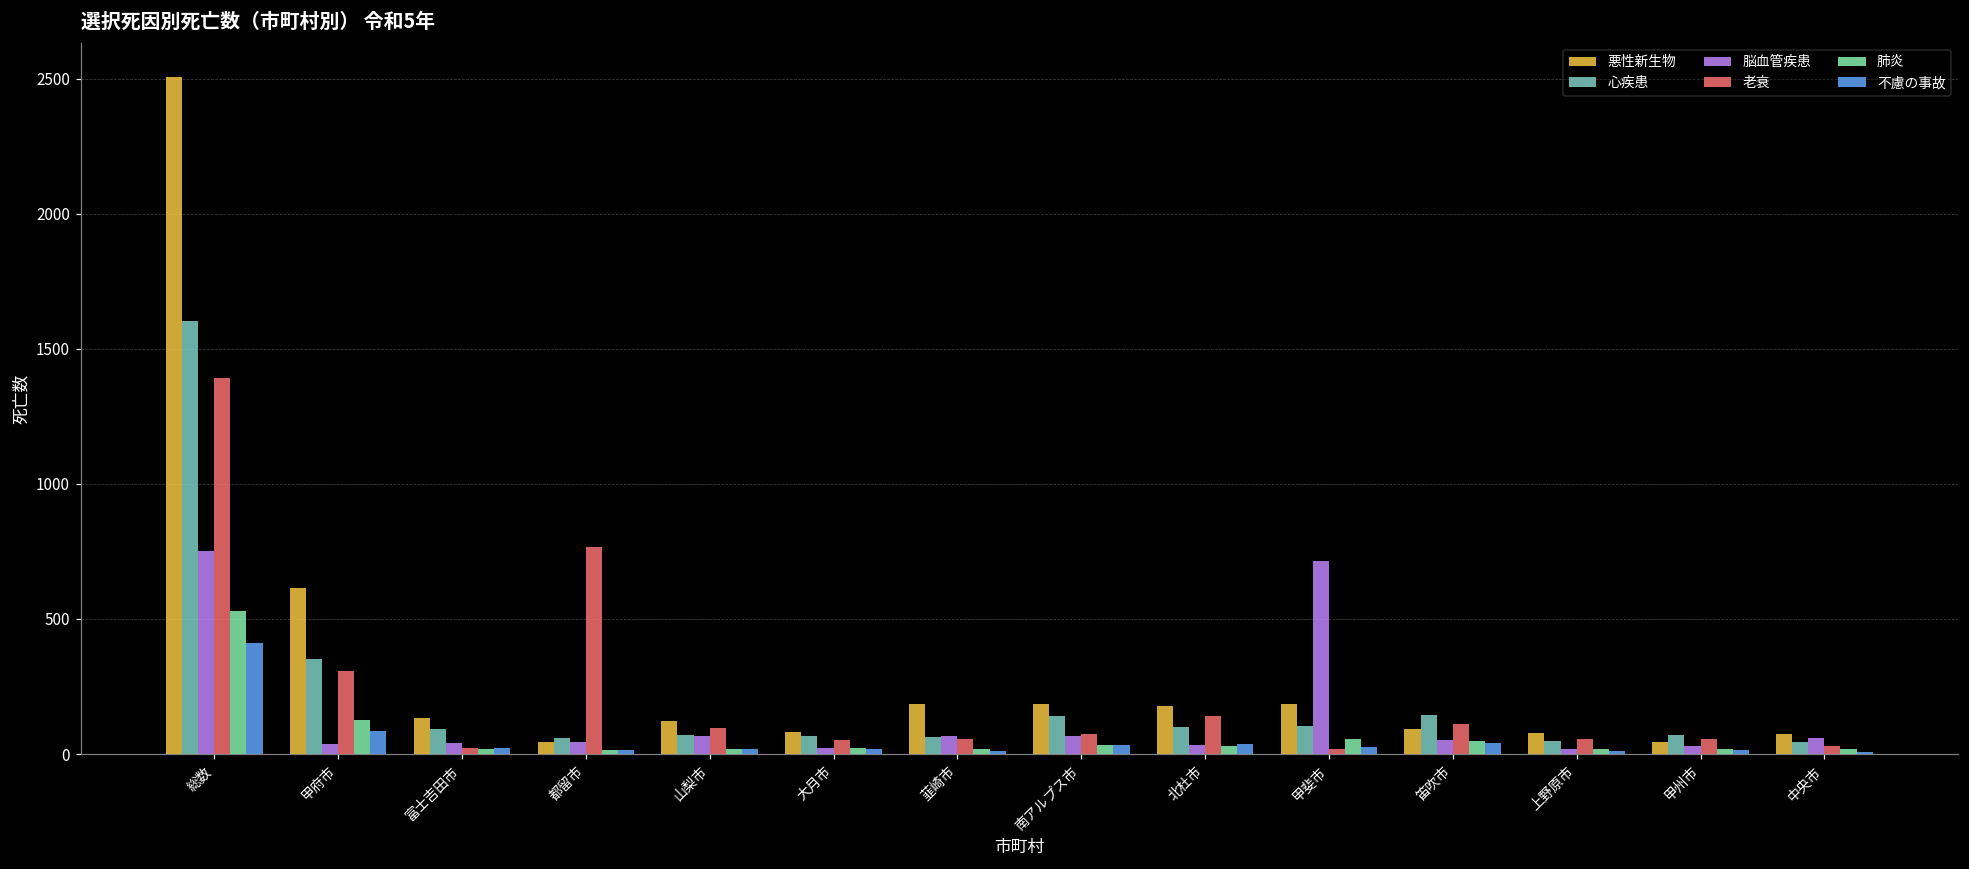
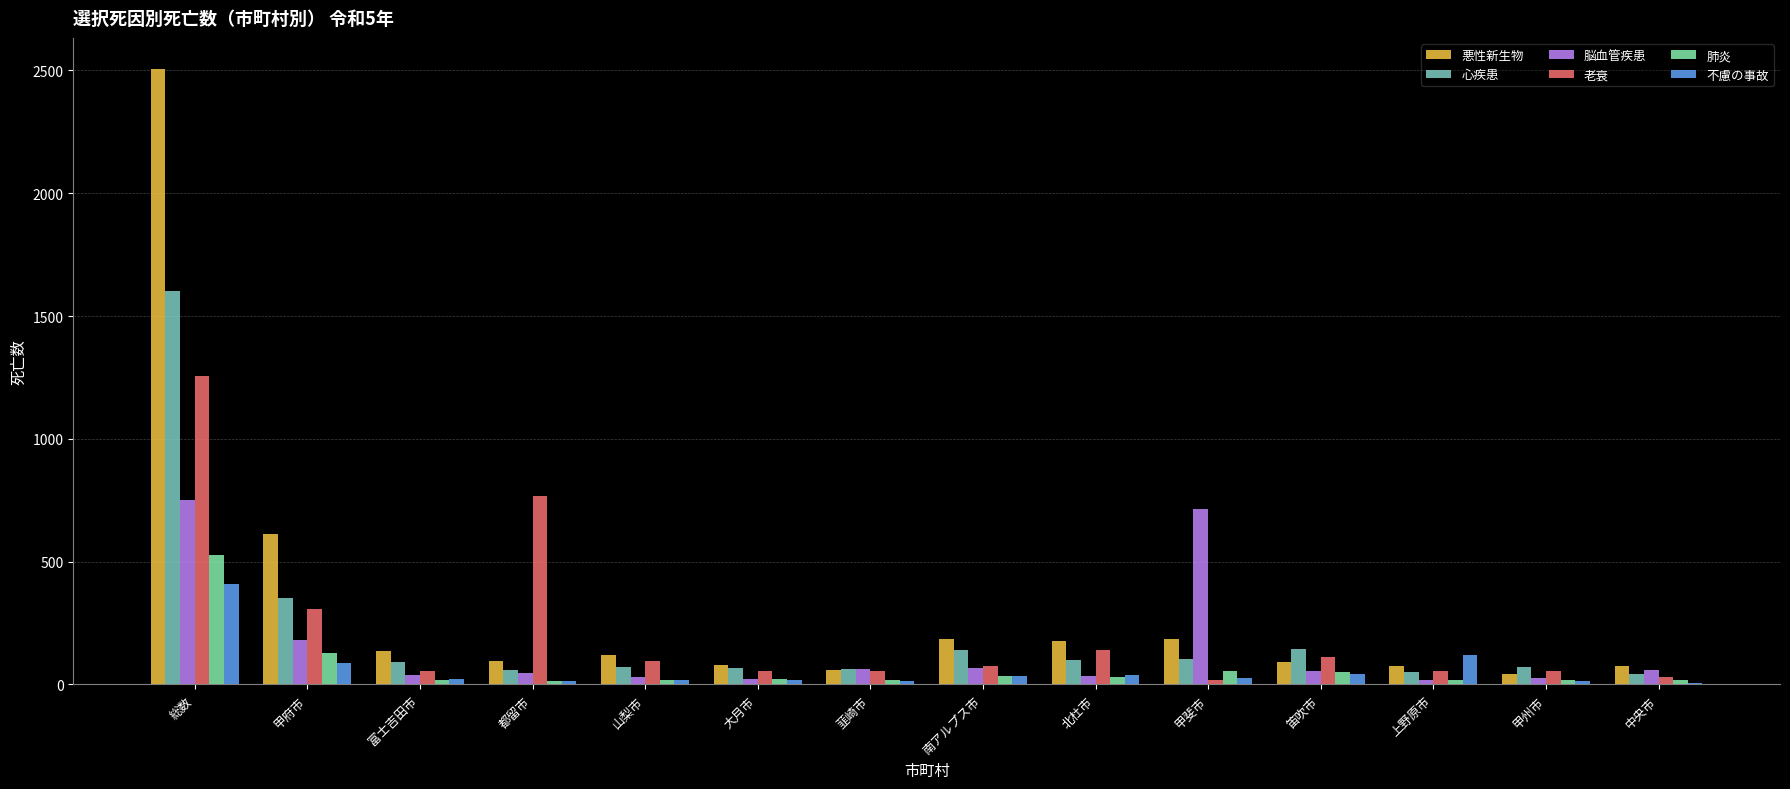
老衰, 総数: 1390 -> 1260
脳血管疾患, 甲府市: 40 -> 180
老衰, 富士吉田市: 20 -> 60
悪性新生物, 都留市: 40 -> 100
脳血管疾患, 山梨市: 70 -> 30
悪性新生物, 韮崎市: 190 -> 60
不慮の事故, 上野原市: 10 -> 120
